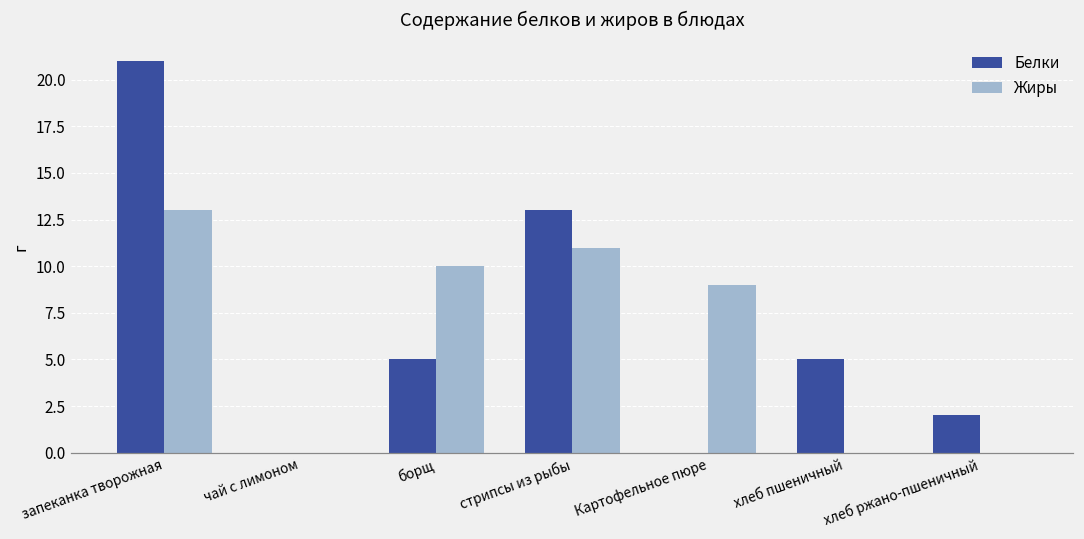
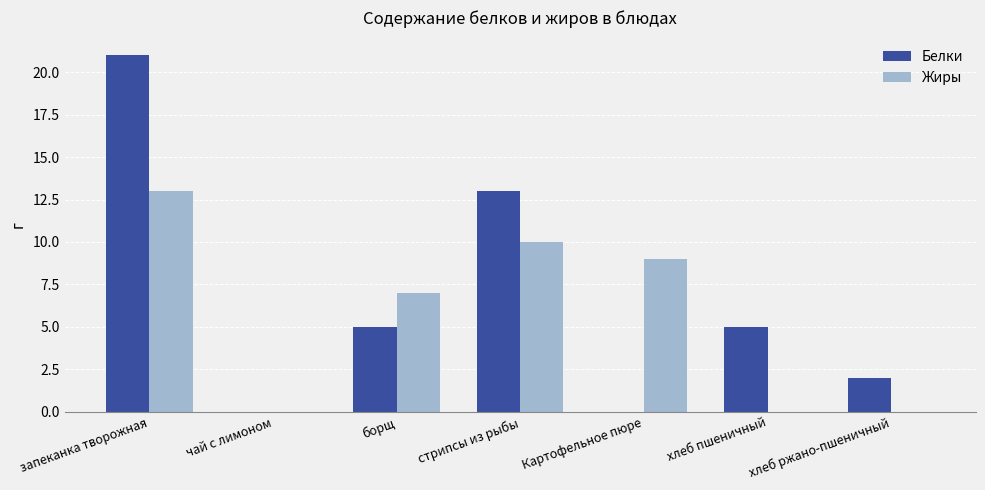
Жиры, борщ: 10 -> 7
Жиры, стрипсы из рыбы: 11 -> 10
